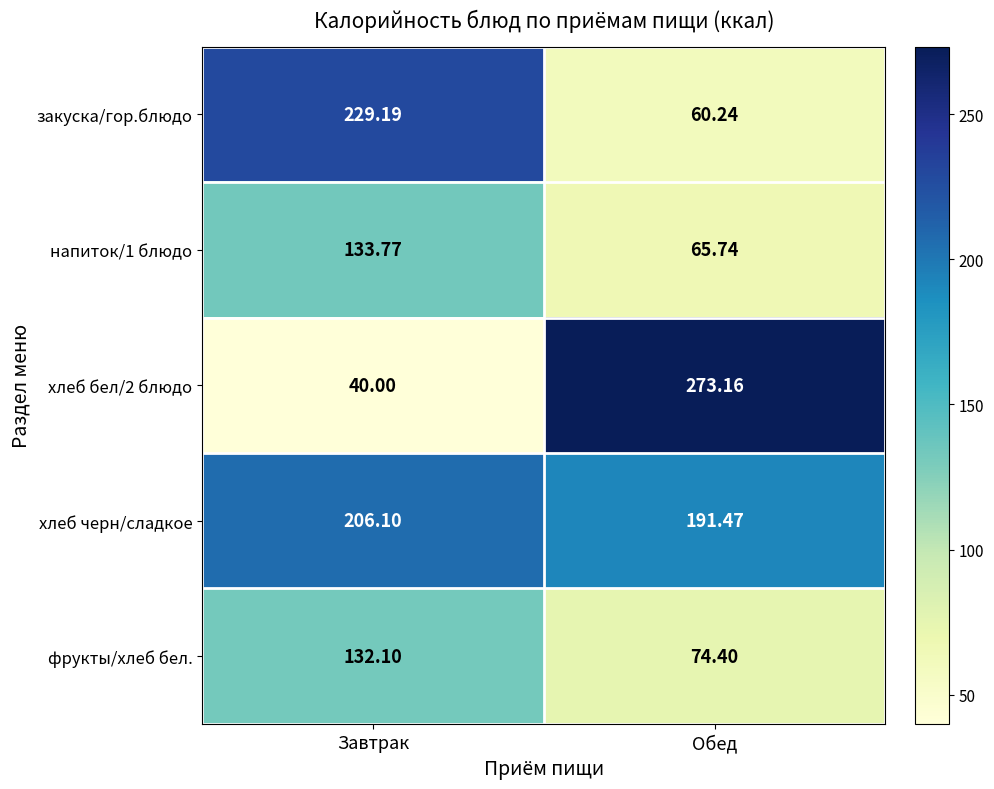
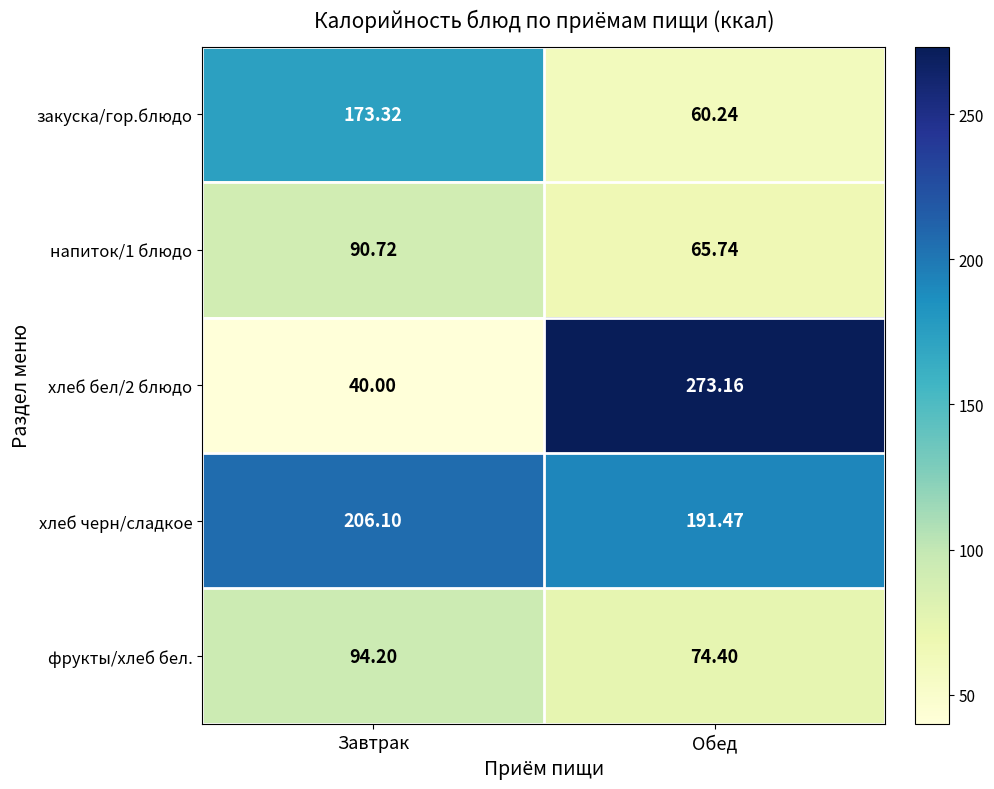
закуска/гор.блюдо, Завтрак: 229.19 -> 173.32
напиток/1 блюдо, Завтрак: 133.77 -> 90.72
фрукты/хлеб бел., Завтрак: 132.10 -> 94.20
